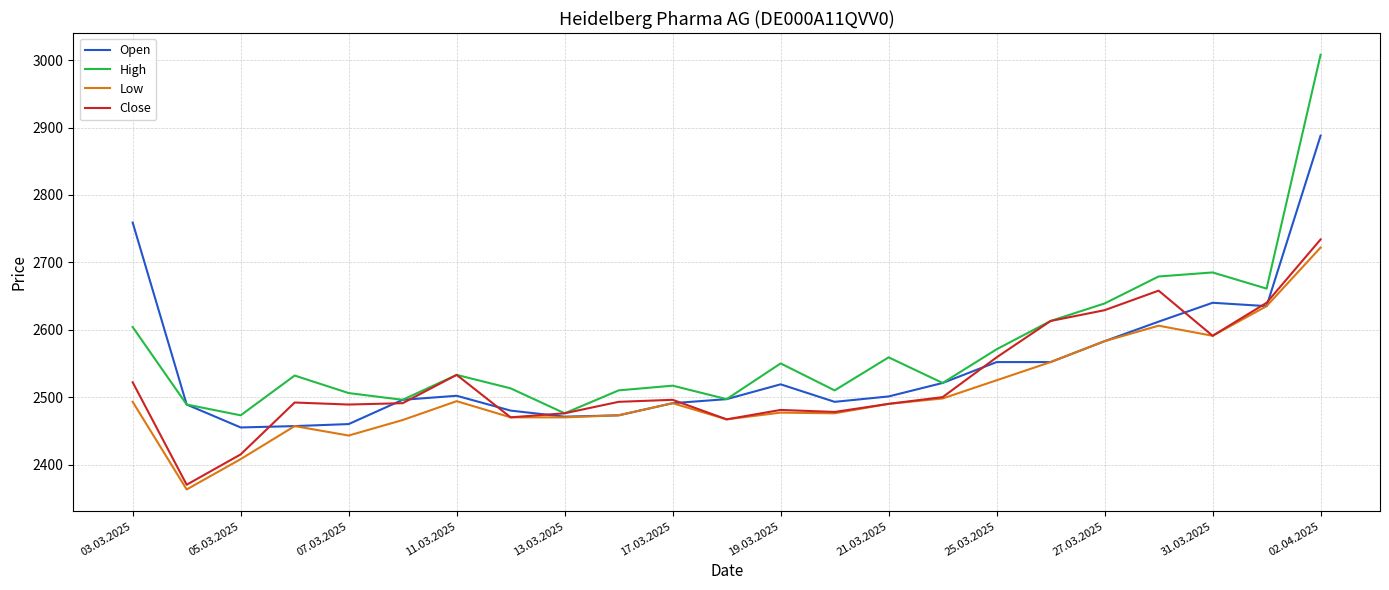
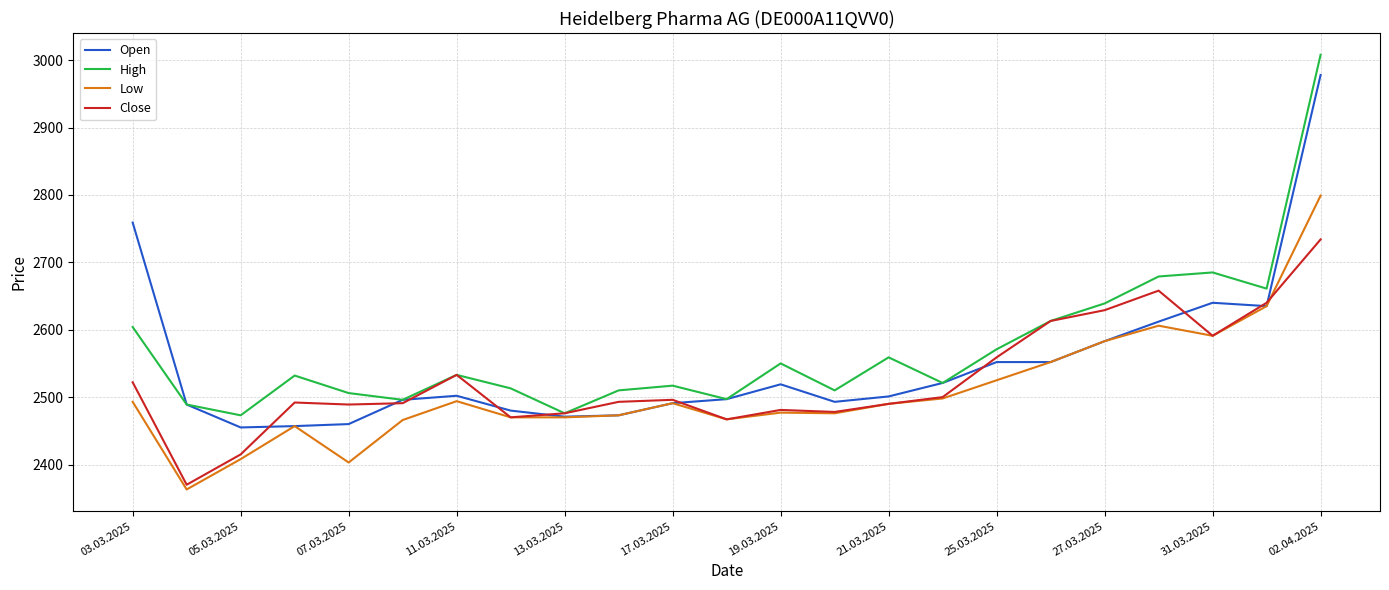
Low, 07.03.2025: 2440 -> 2400
Open, 02.04.2025: 2890 -> 2980
Low, 02.04.2025: 2720 -> 2800
